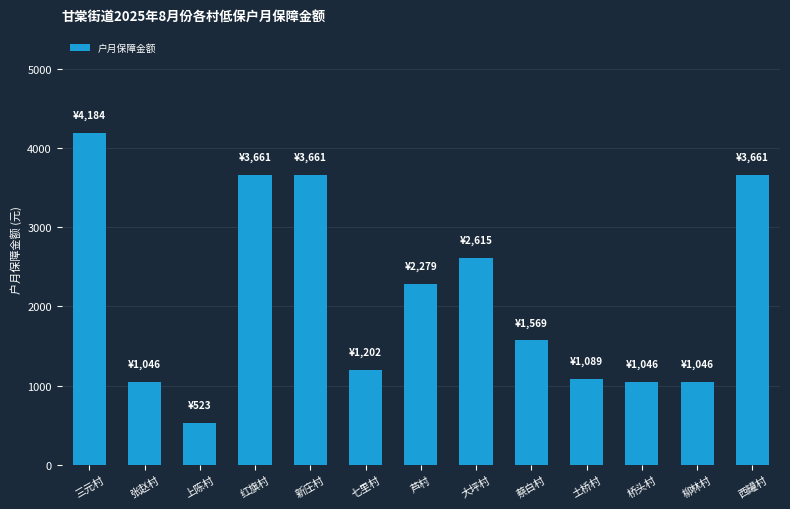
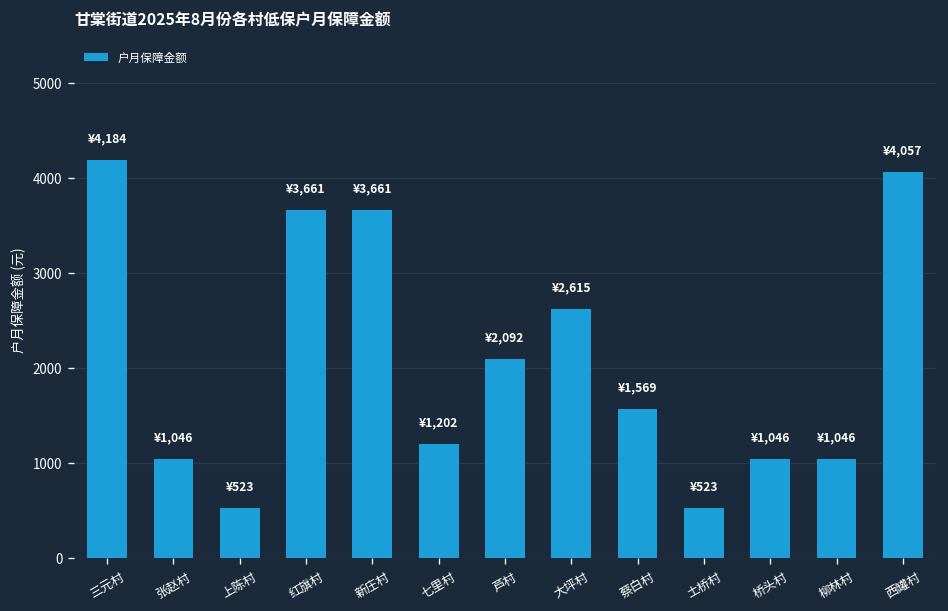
芦村: ¥2,279 -> ¥2,092
土桥村: ¥1,089 -> ¥523
西罐村: ¥3,661 -> ¥4,057
